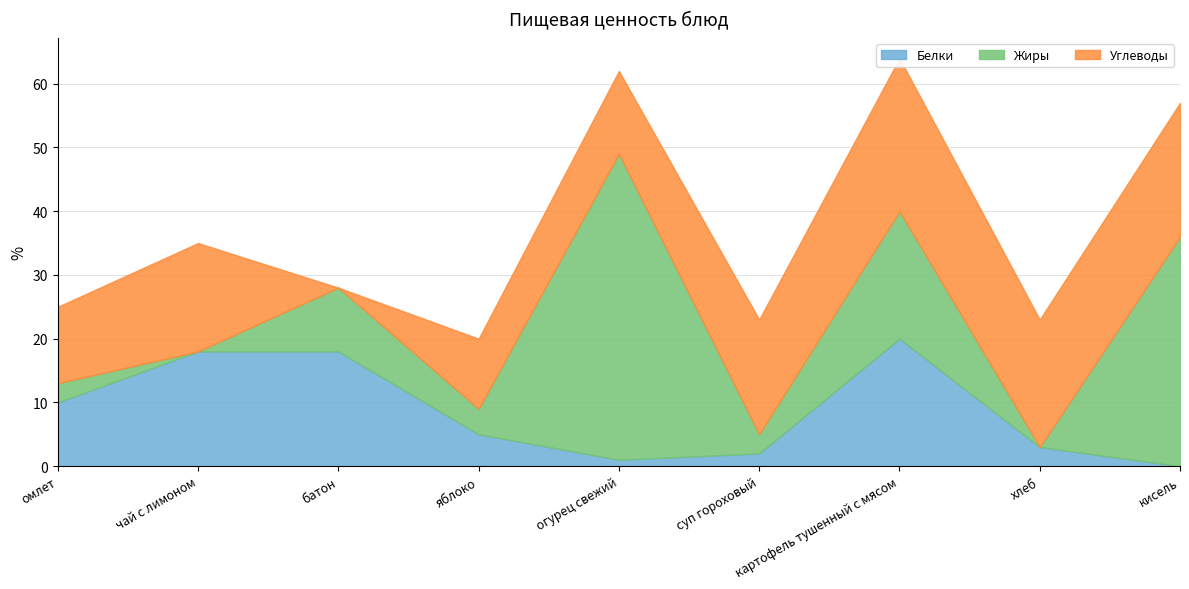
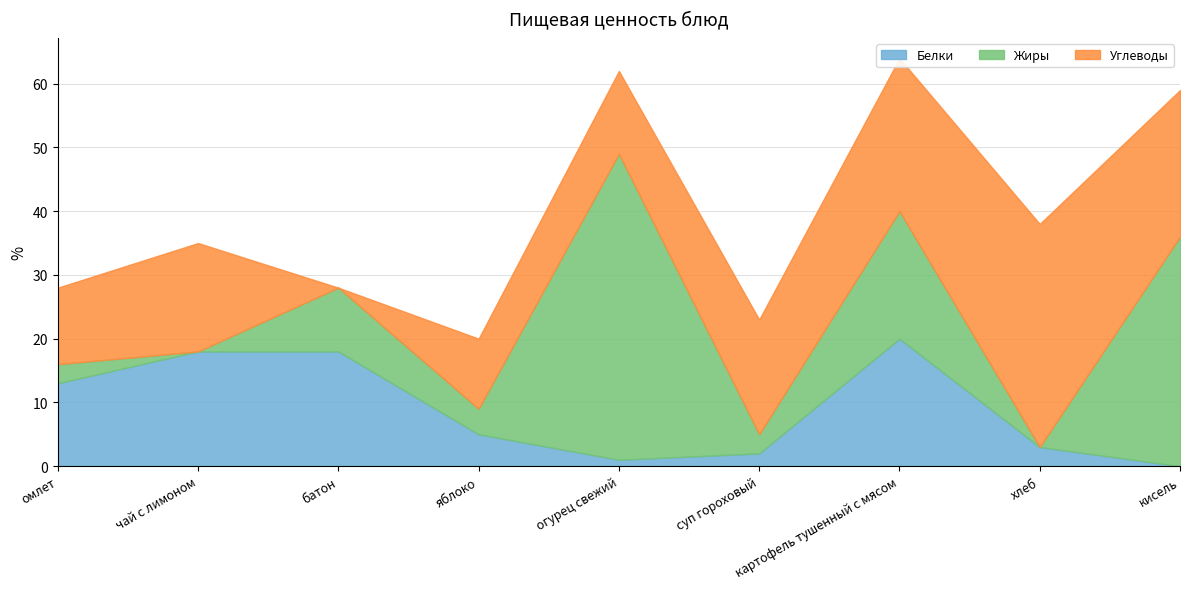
Белки, омлет: 10 -> 13
Углеводы, хлеб: 20 -> 35
Углеводы, кисель: 21 -> 23
